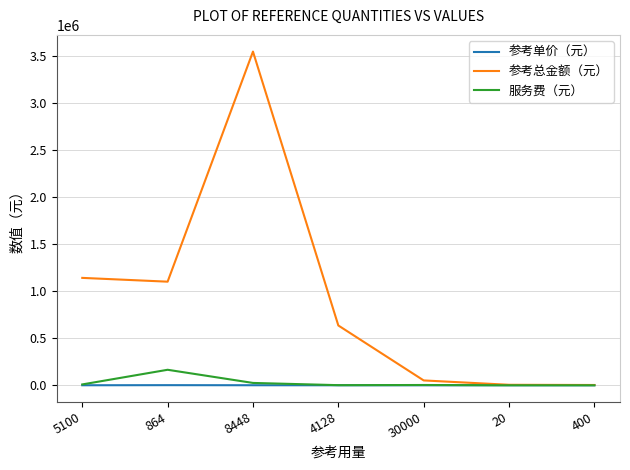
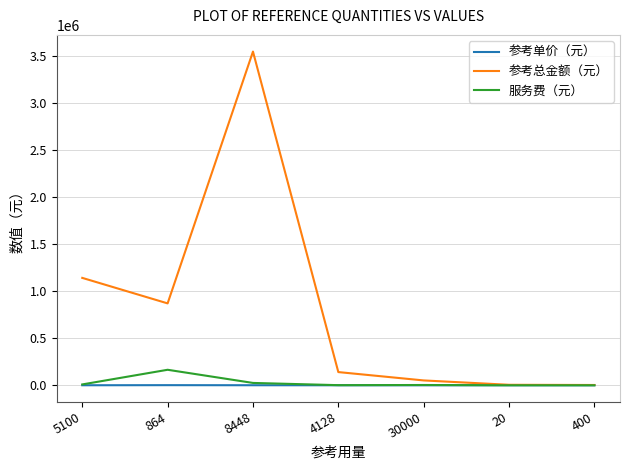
参考总金额（元）, 864: 1100000 -> 900000
参考总金额（元）, 4128: 600000 -> 100000
